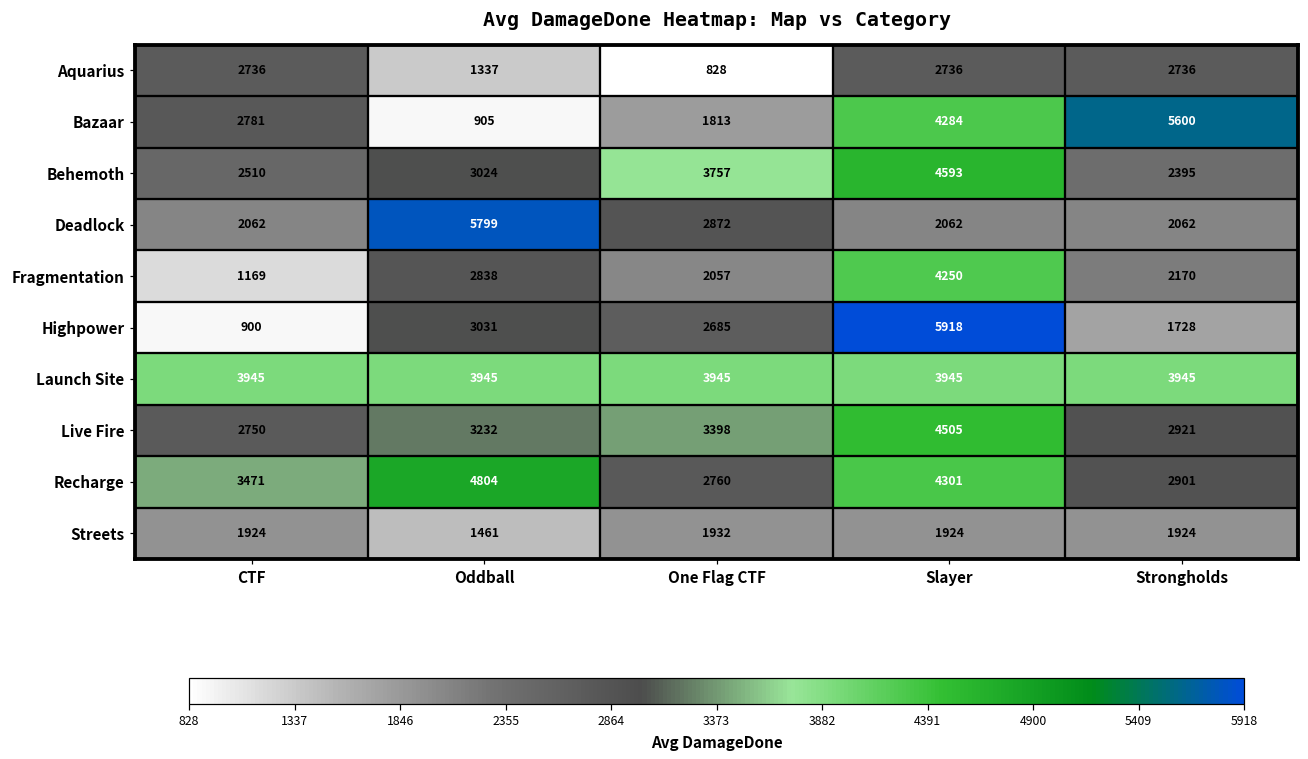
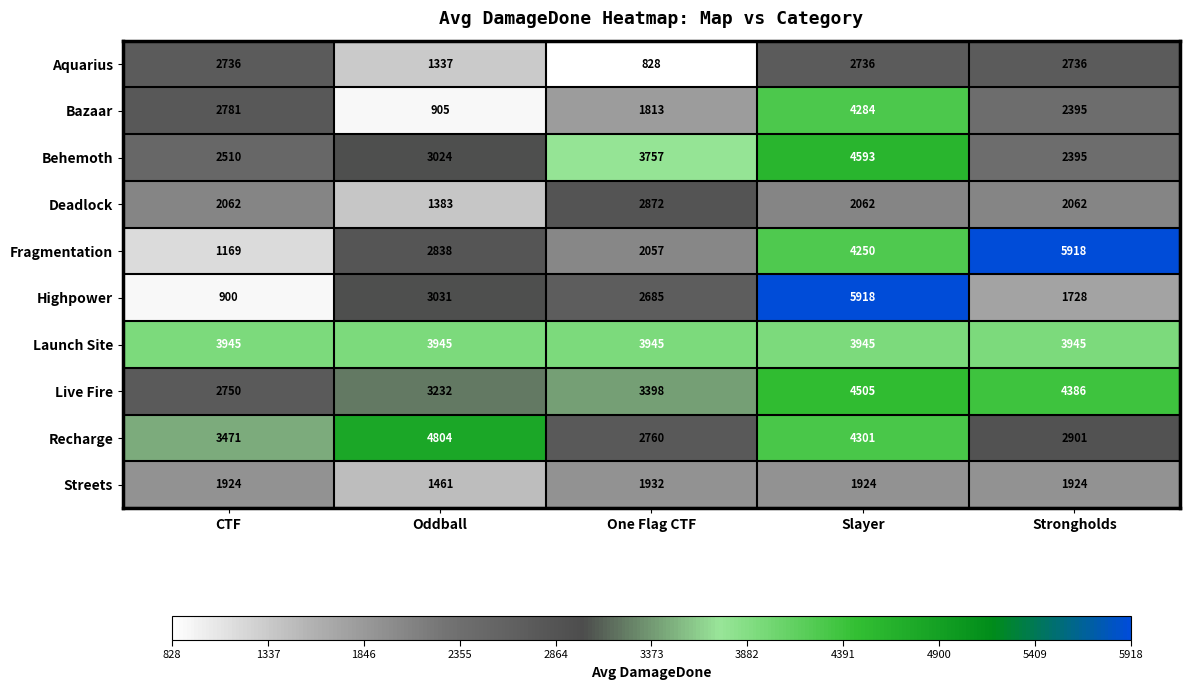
Bazaar, Strongholds: 5600 -> 2395
Deadlock, Oddball: 5799 -> 1383
Fragmentation, Strongholds: 2170 -> 5918
Live Fire, Strongholds: 2921 -> 4386
